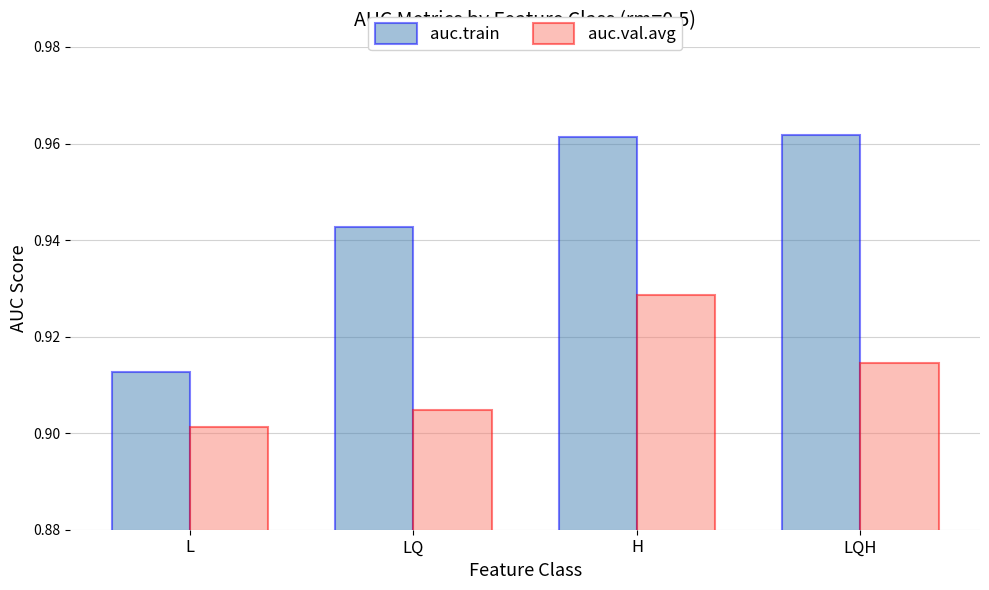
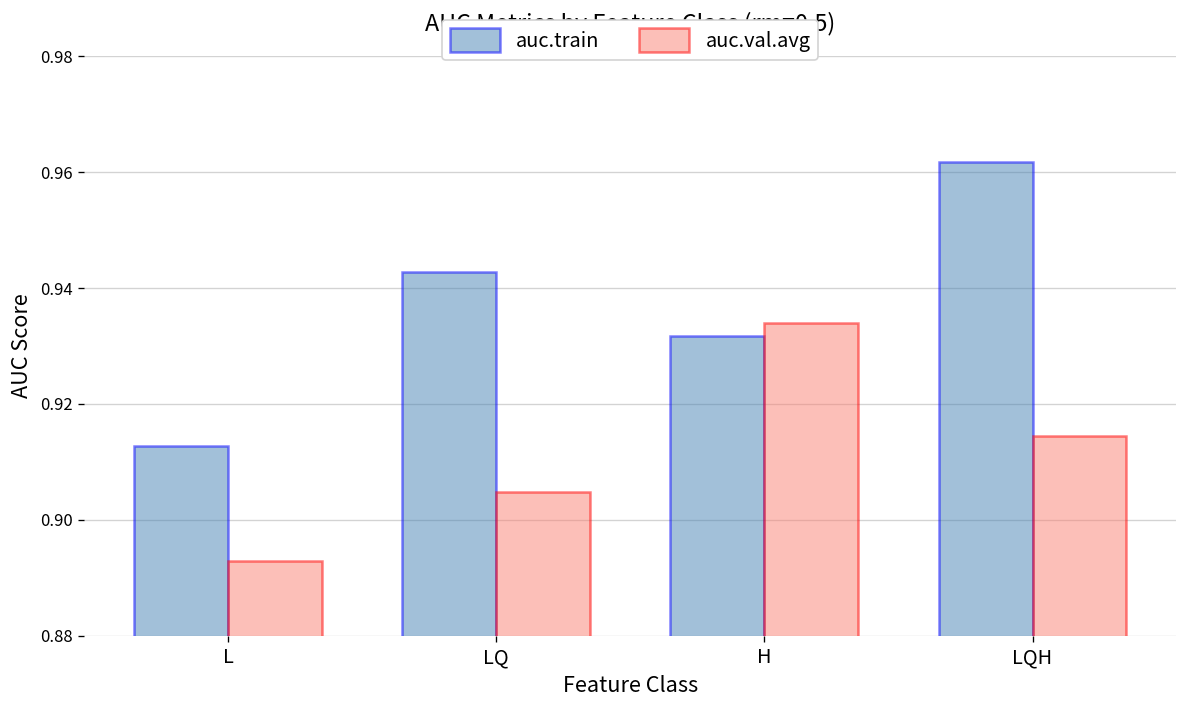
auc.val.avg, L: 0.901 -> 0.893
auc.train, H: 0.961 -> 0.932
auc.val.avg, H: 0.929 -> 0.934
